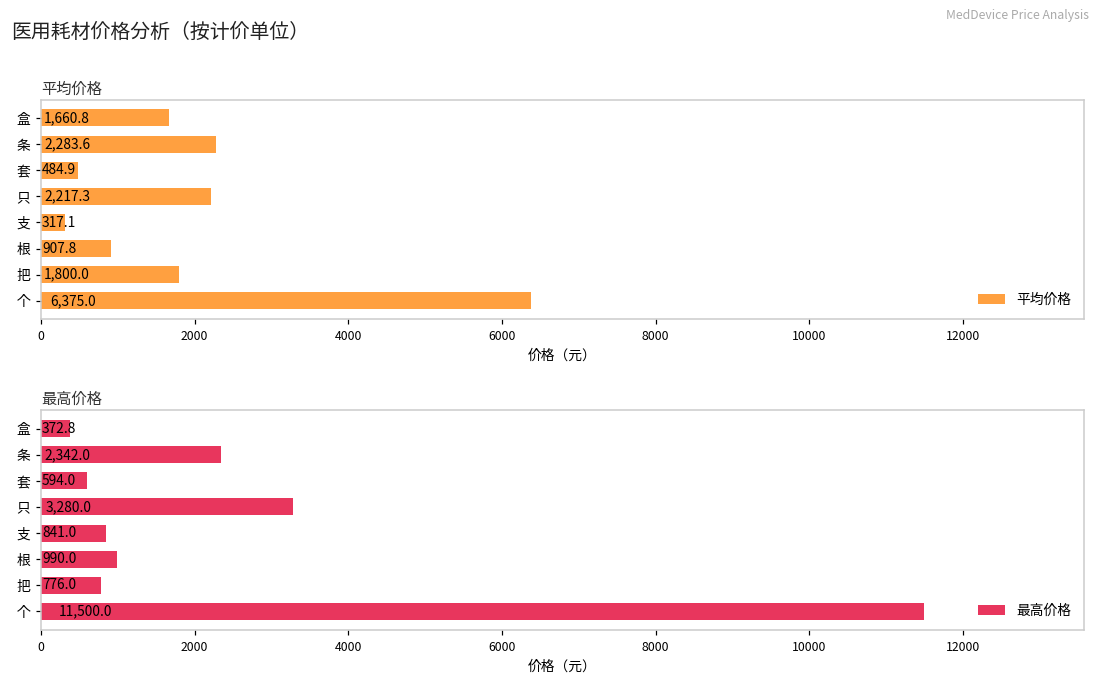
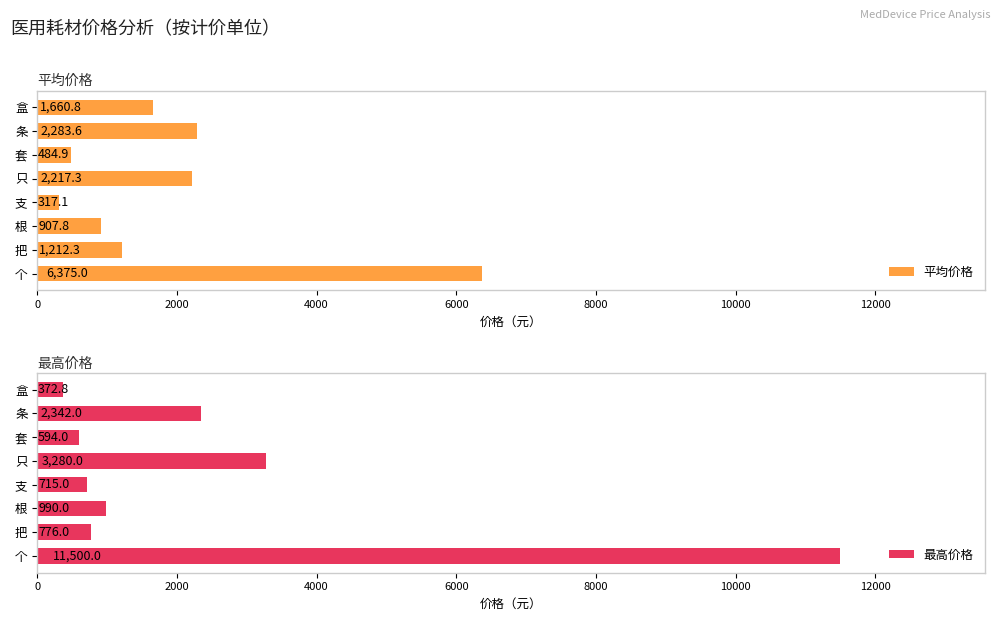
平均价格, 把: 1,800.0 -> 1,212.3
最高价格, 支: 841.0 -> 715.0
